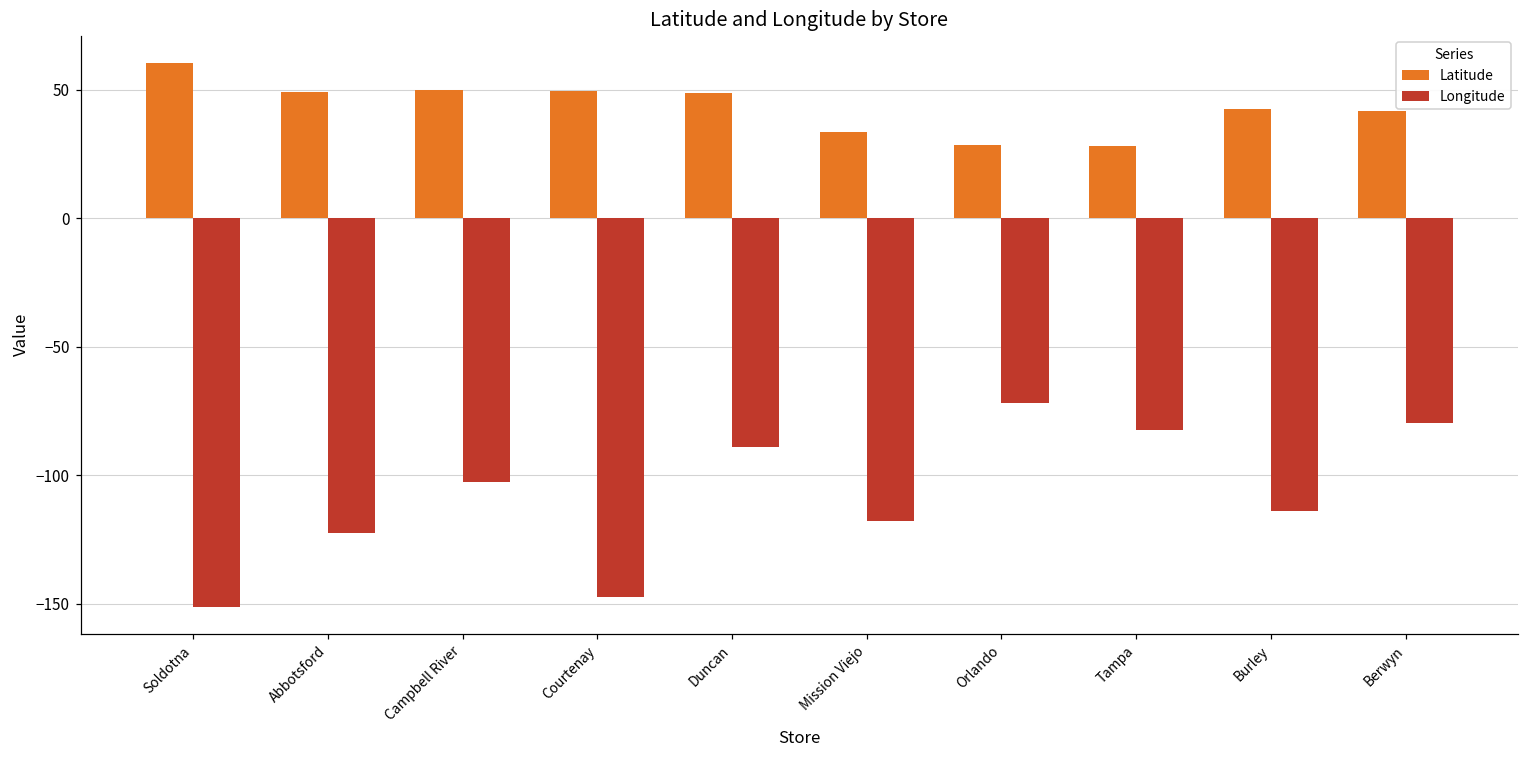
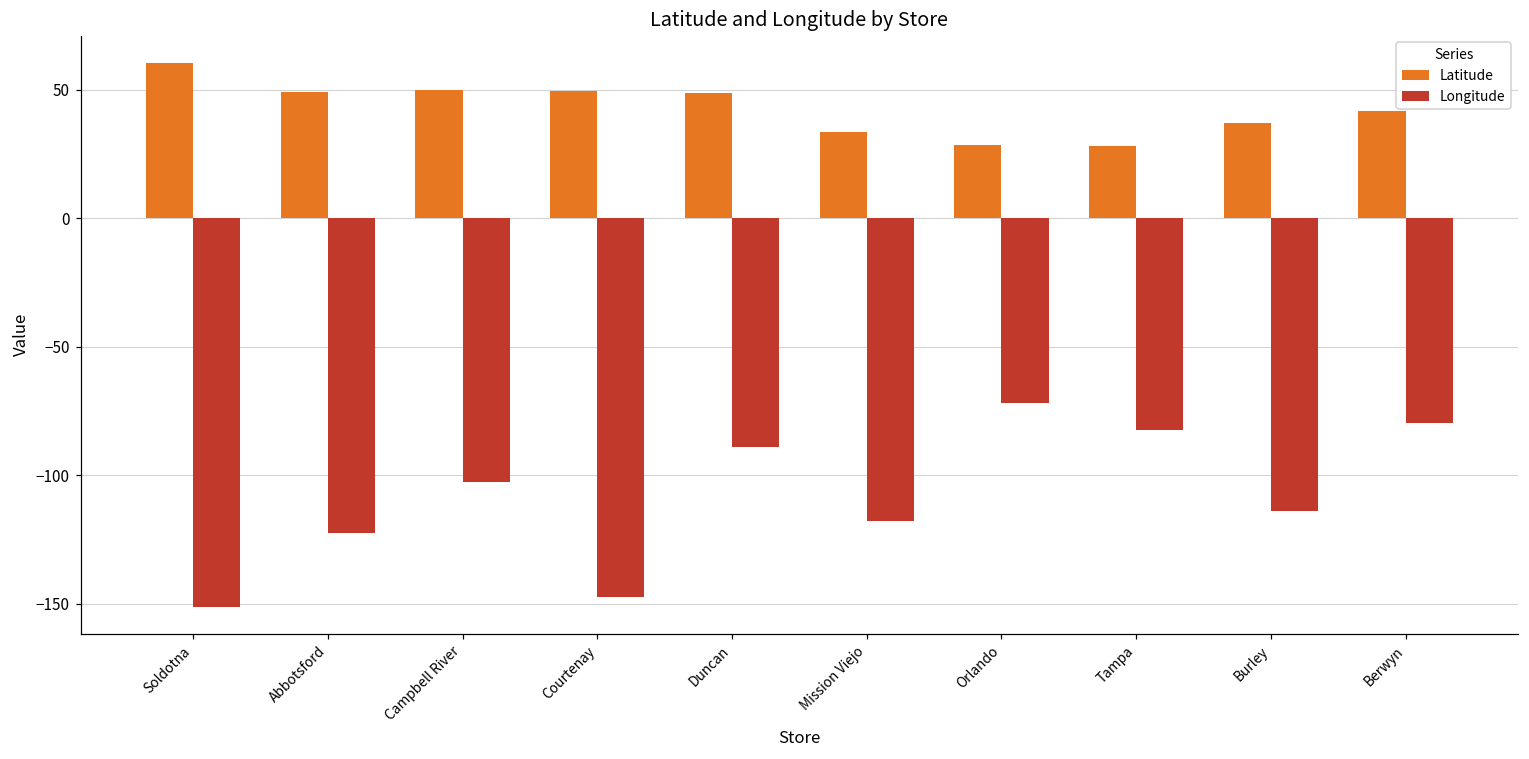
Latitude, Burley: 43 -> 37
